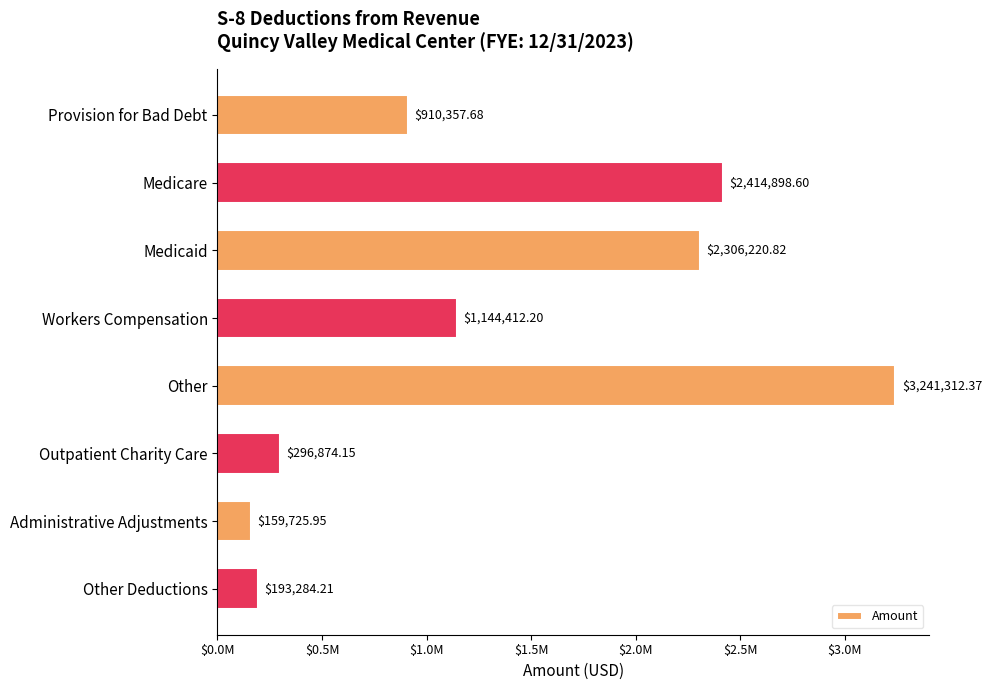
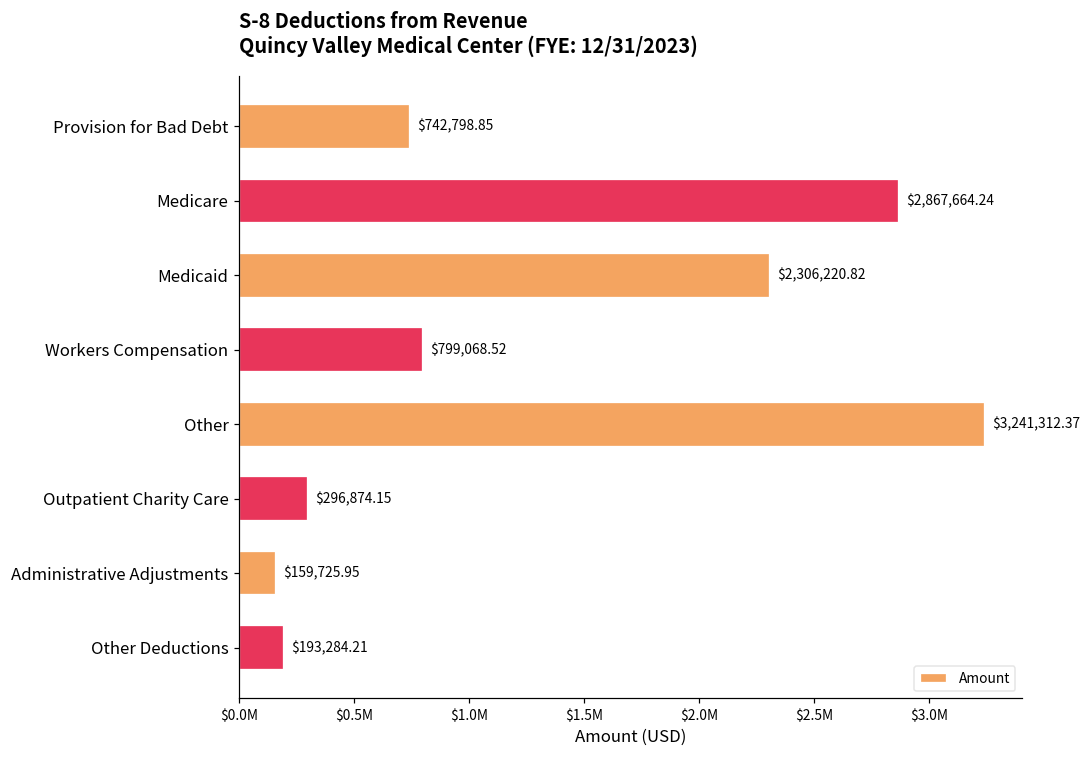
Provision for Bad Debt: $910,357.68 -> $742,798.85
Medicare: $2,414,898.60 -> $2,867,664.24
Workers Compensation: $1,144,412.20 -> $799,068.52
